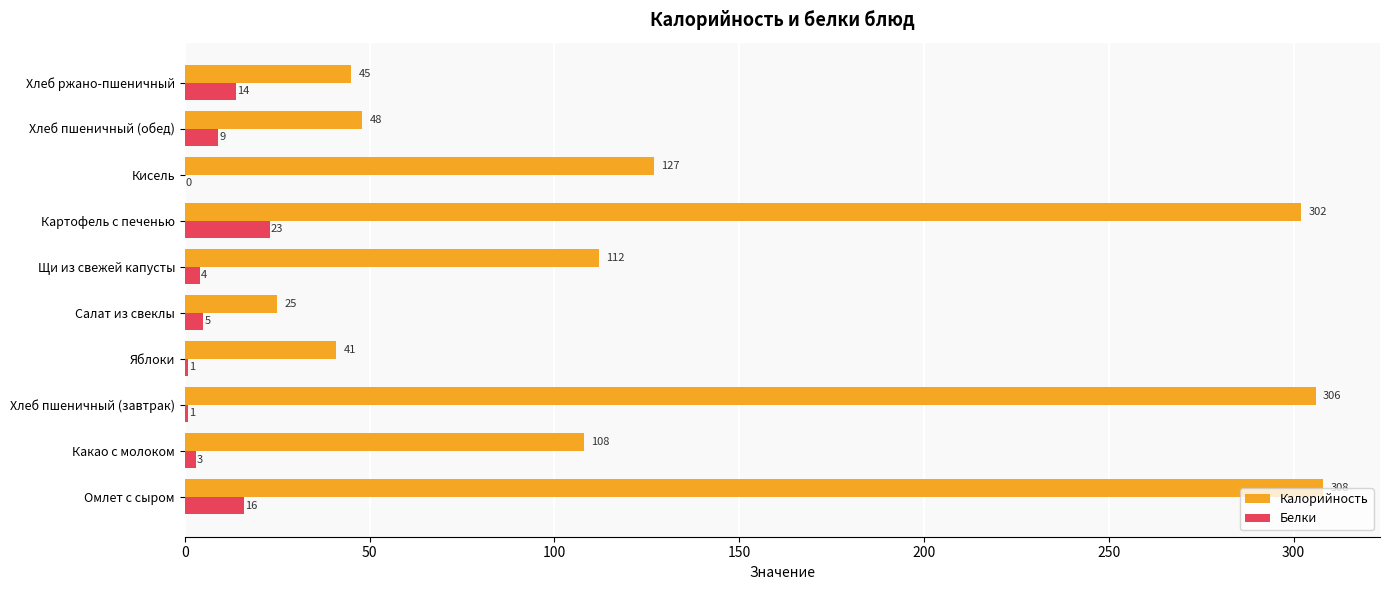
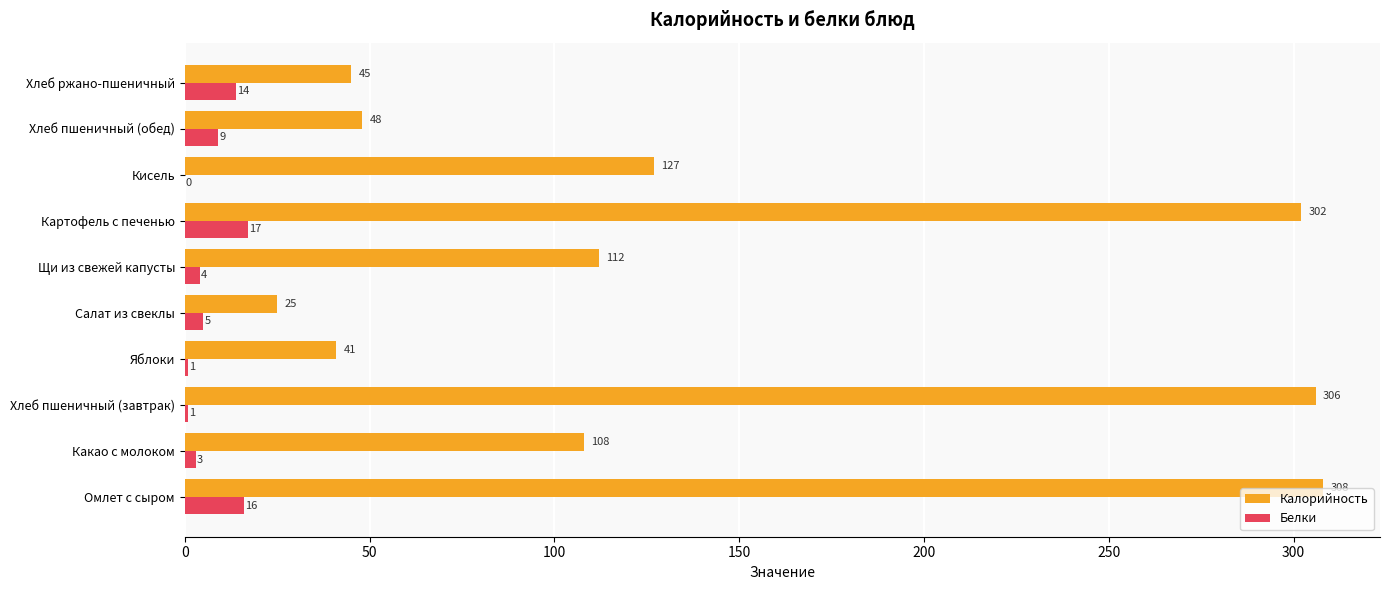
Белки, Картофель с печенью: 23 -> 17
